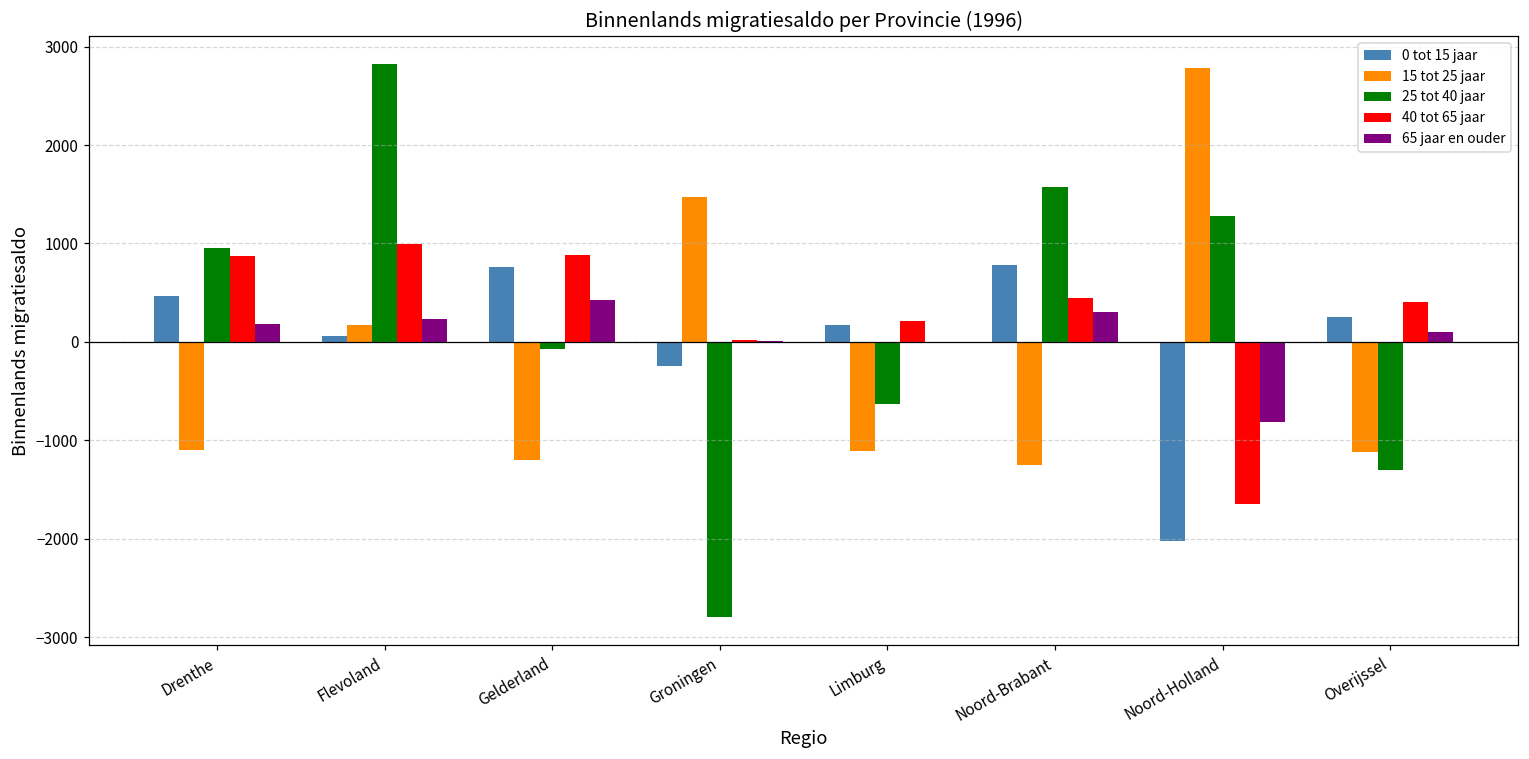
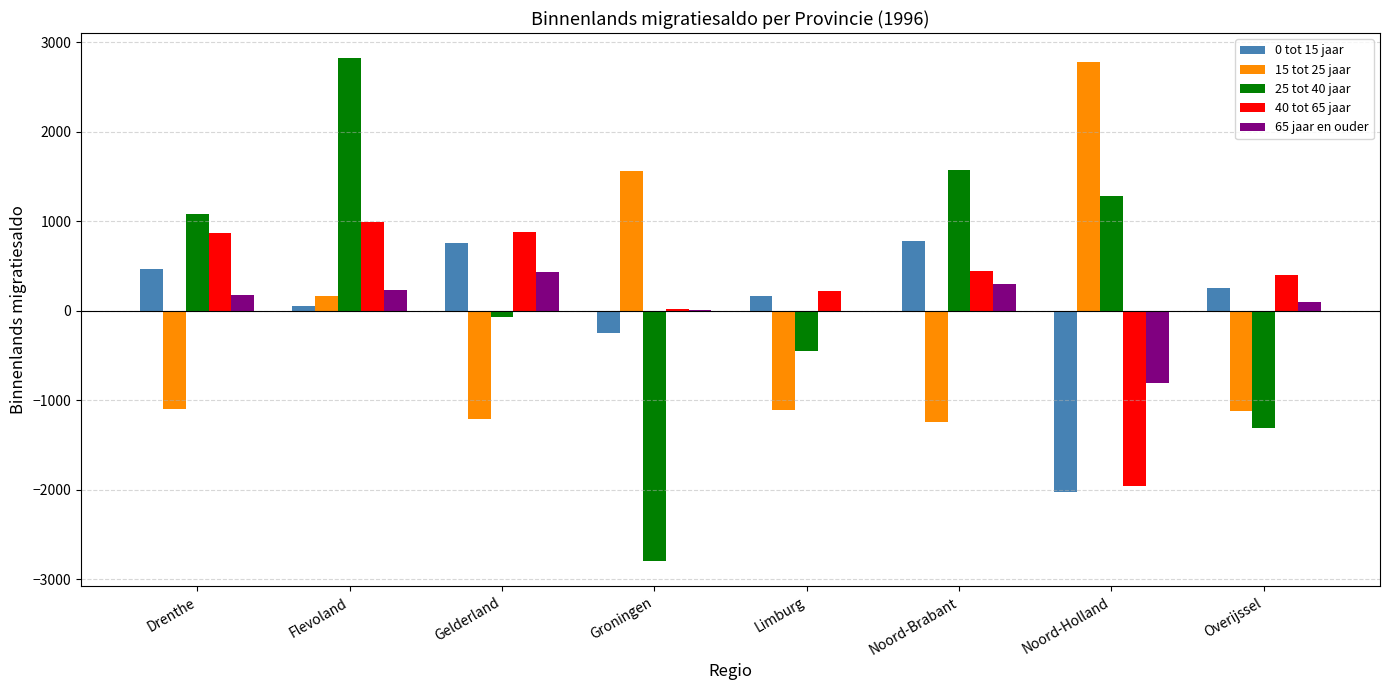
25 tot 40 jaar, Drenthe: 1000 -> 1100
15 tot 25 jaar, Groningen: 1500 -> 1600
25 tot 40 jaar, Limburg: -600 -> -400
40 tot 65 jaar, Noord-Holland: -1700 -> -2000
